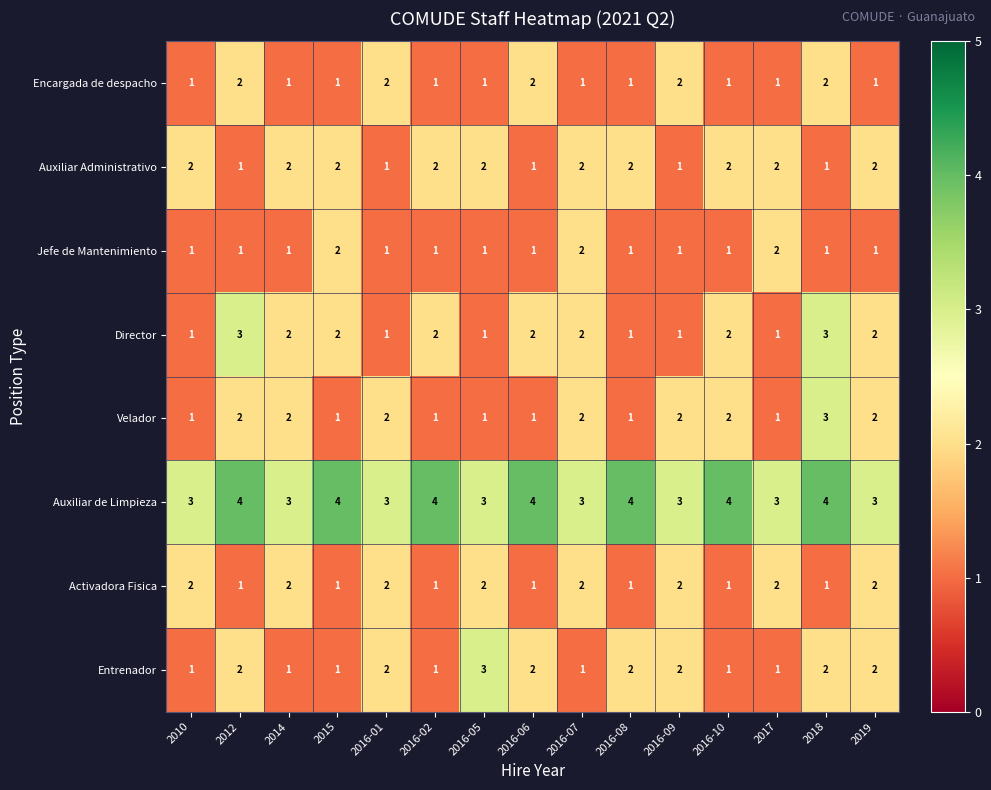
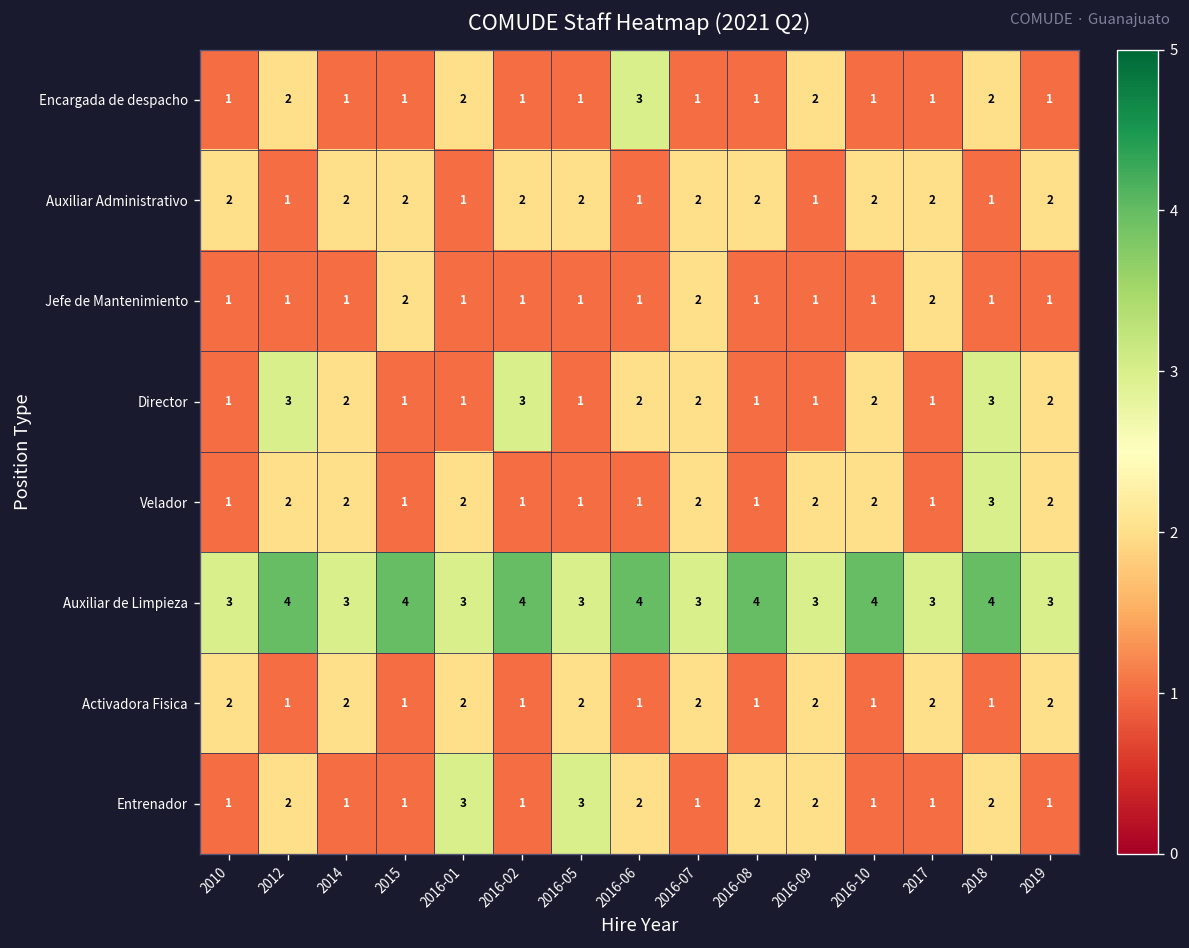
Encargada de despacho, 2016-06: 2 -> 3
Director, 2015: 2 -> 1
Director, 2016-02: 2 -> 3
Entrenador, 2016-01: 2 -> 3
Entrenador, 2019: 2 -> 1
